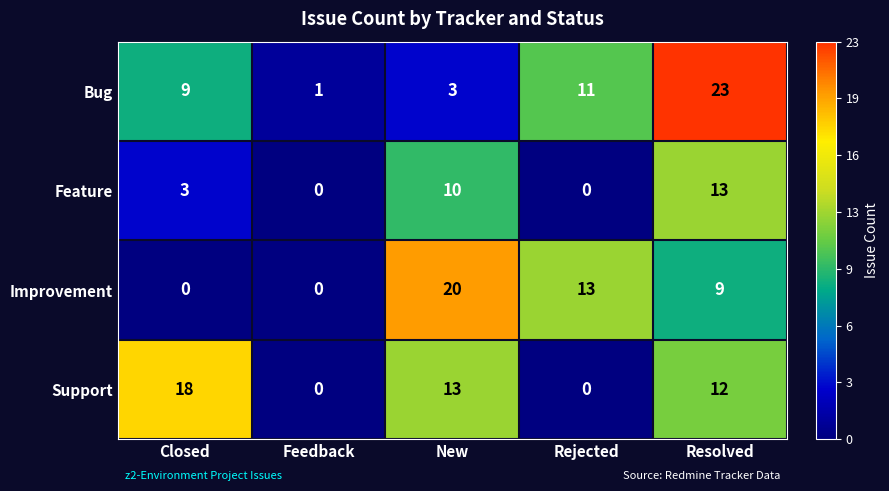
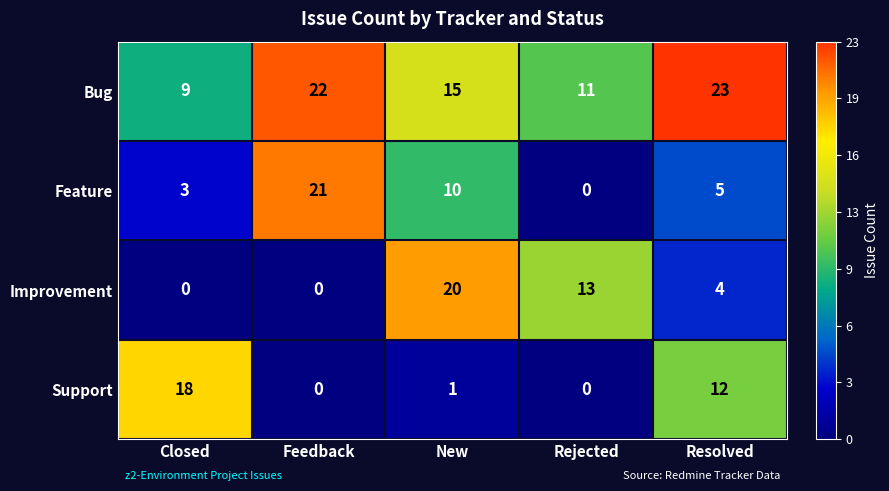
Bug, Feedback: 1 -> 22
Bug, New: 3 -> 15
Feature, Feedback: 0 -> 21
Feature, Resolved: 13 -> 5
Improvement, Resolved: 9 -> 4
Support, New: 13 -> 1
